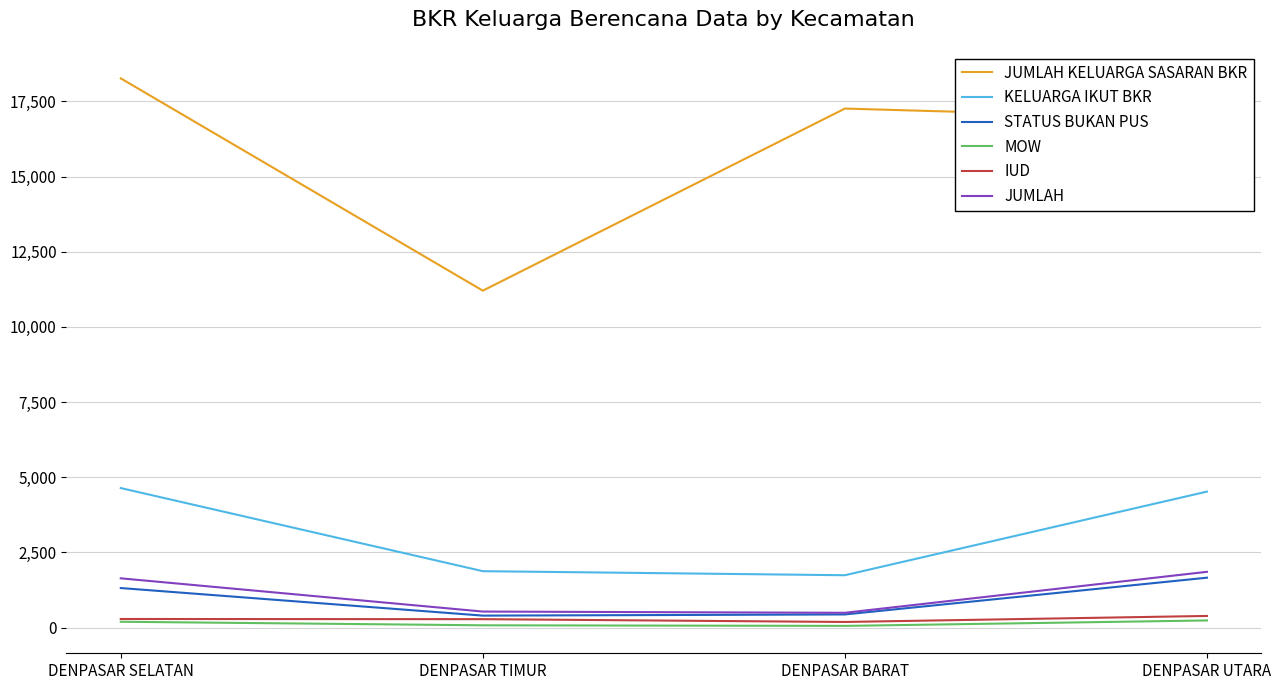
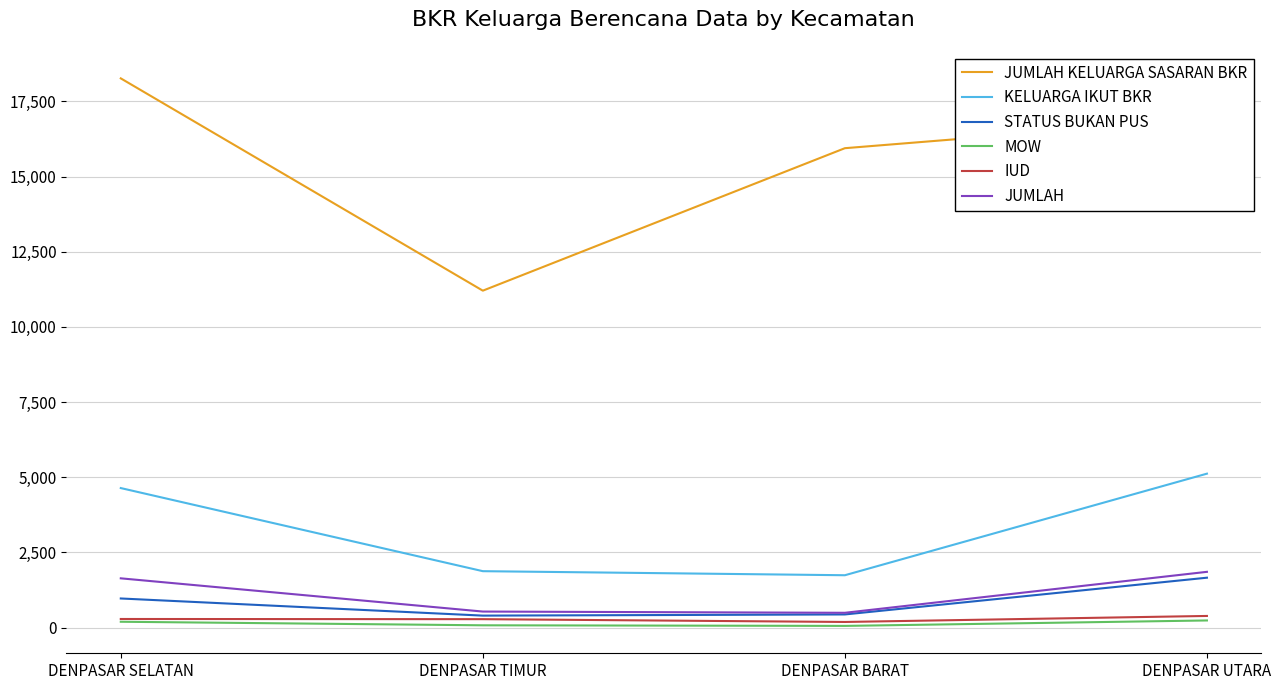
STATUS BUKAN PUS, DENPASAR SELATAN: 1,300 -> 1,000
JUMLAH KELUARGA SASARAN BKR, DENPASAR BARAT: 17,300 -> 15,900
KELUARGA IKUT BKR, DENPASAR UTARA: 4,500 -> 5,100
